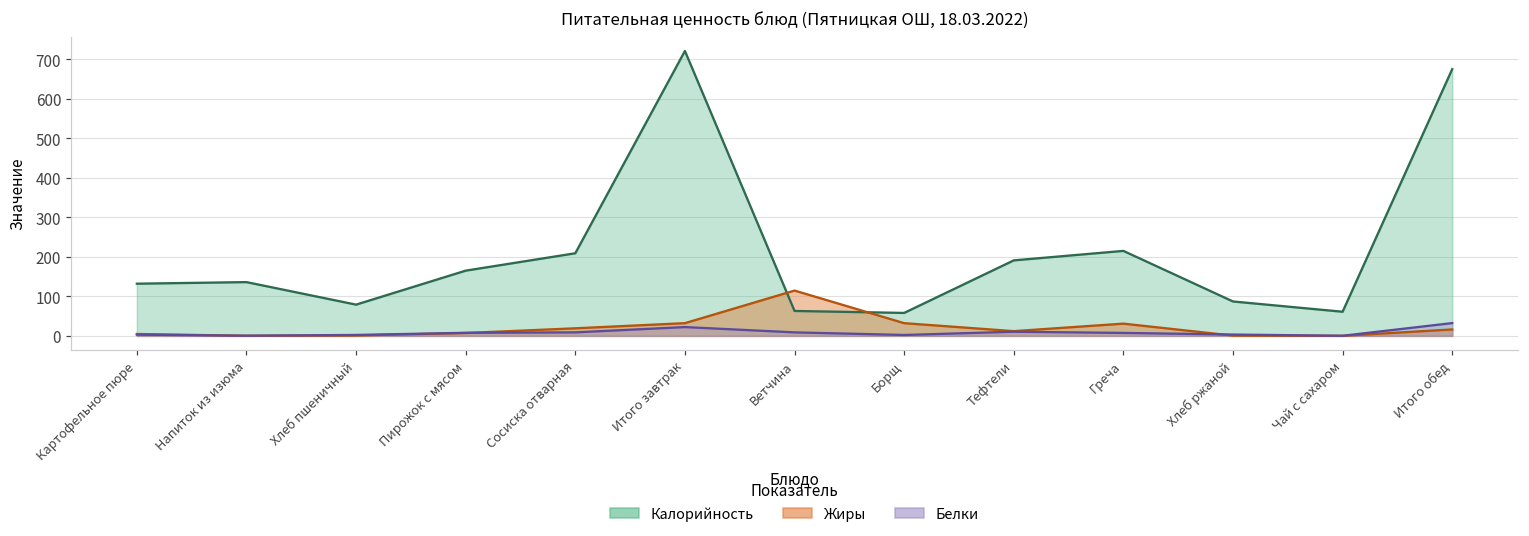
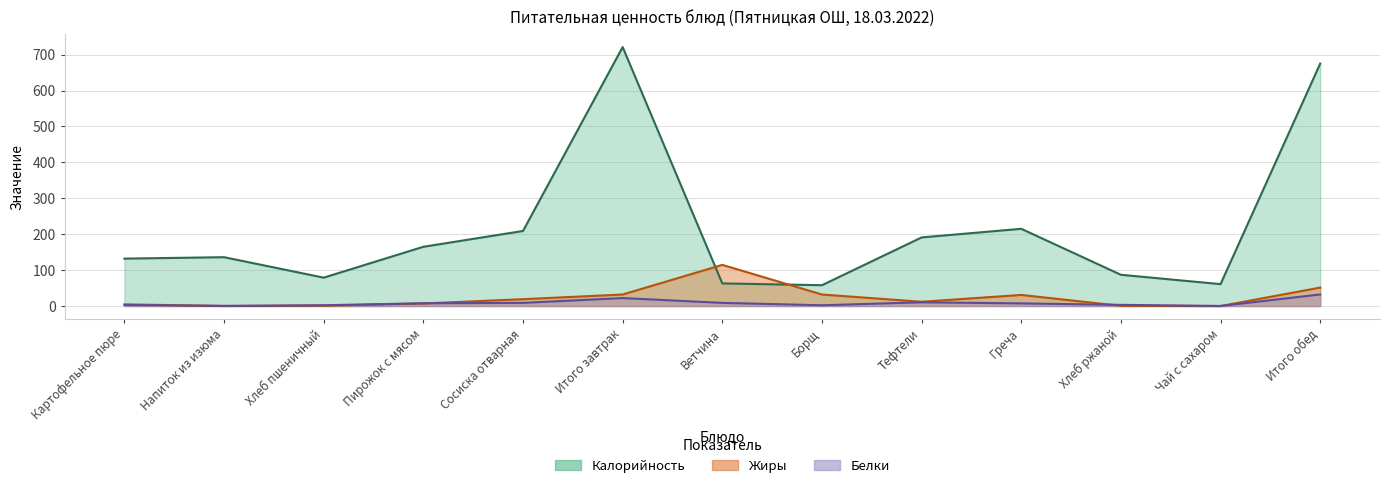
Жиры, Итого обед: 20 -> 50
